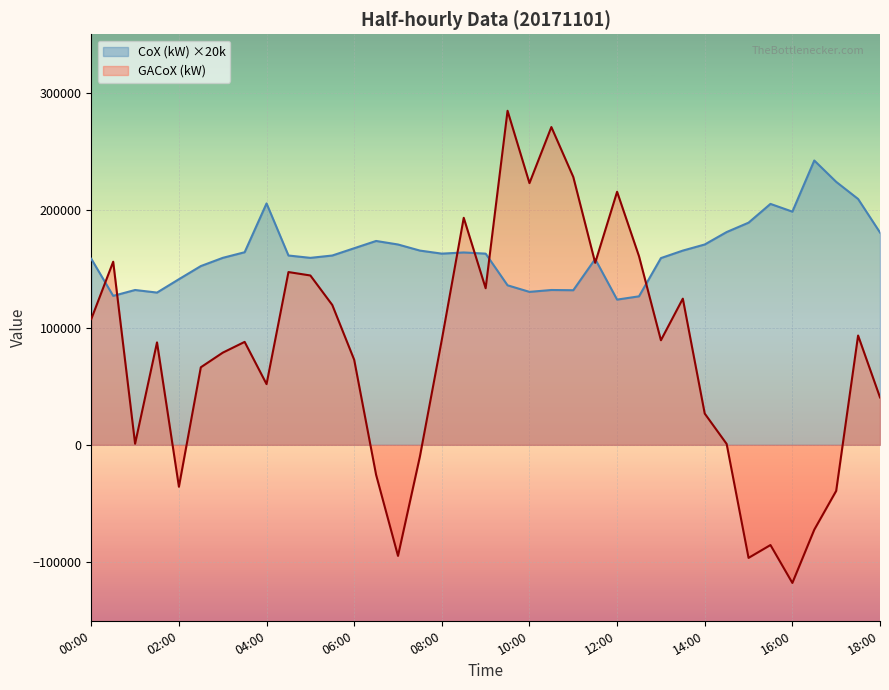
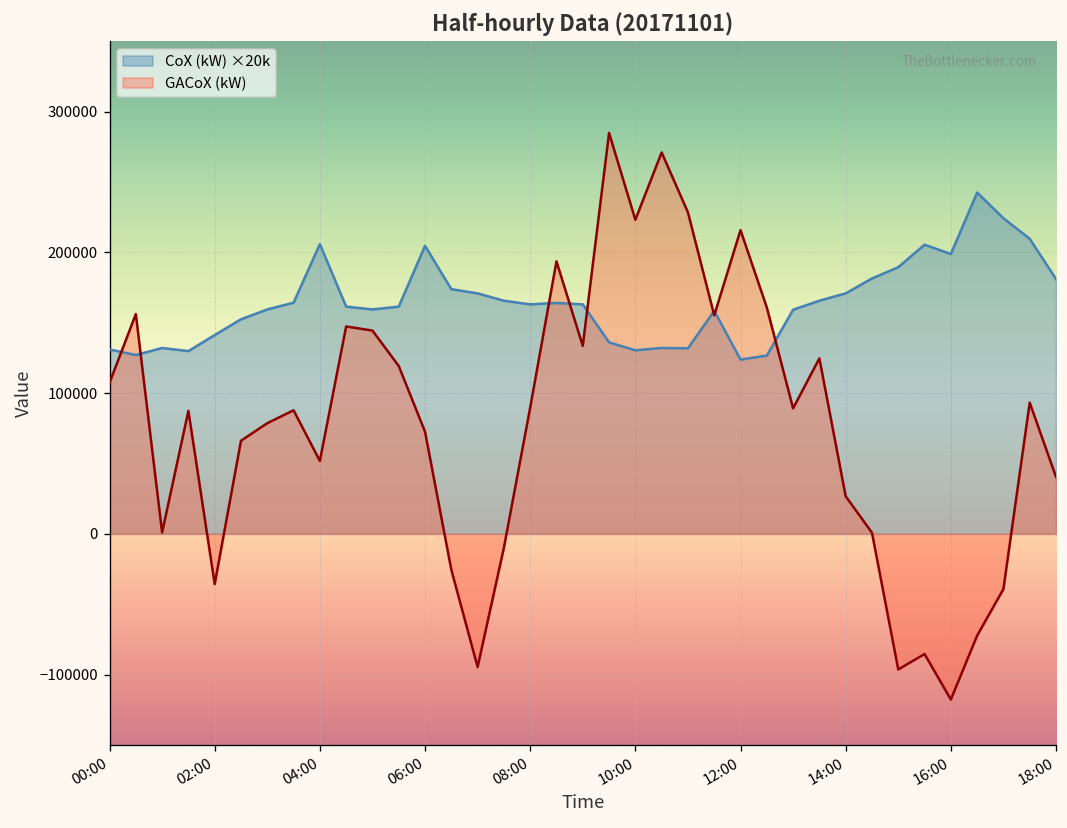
CoX (kW) ×20k, 00:00: 159000 -> 131000
CoX (kW) ×20k, 06:00: 168000 -> 205000
